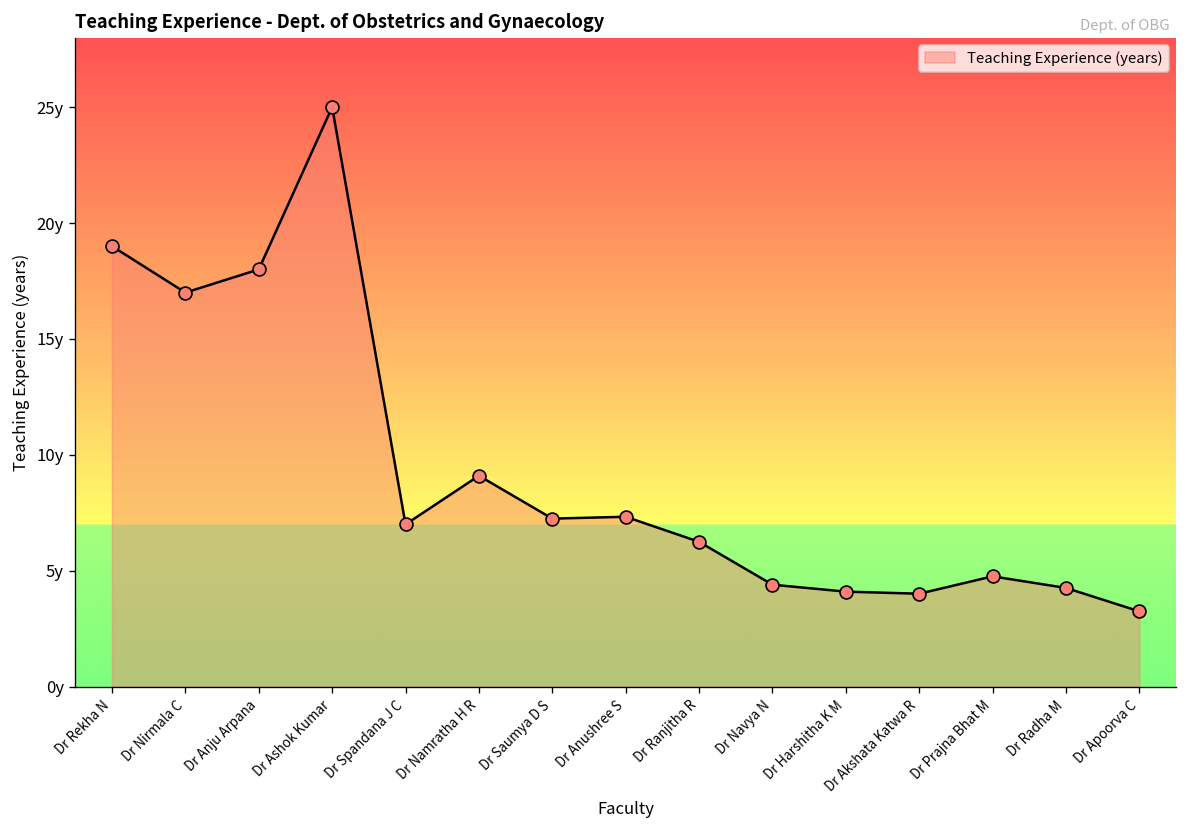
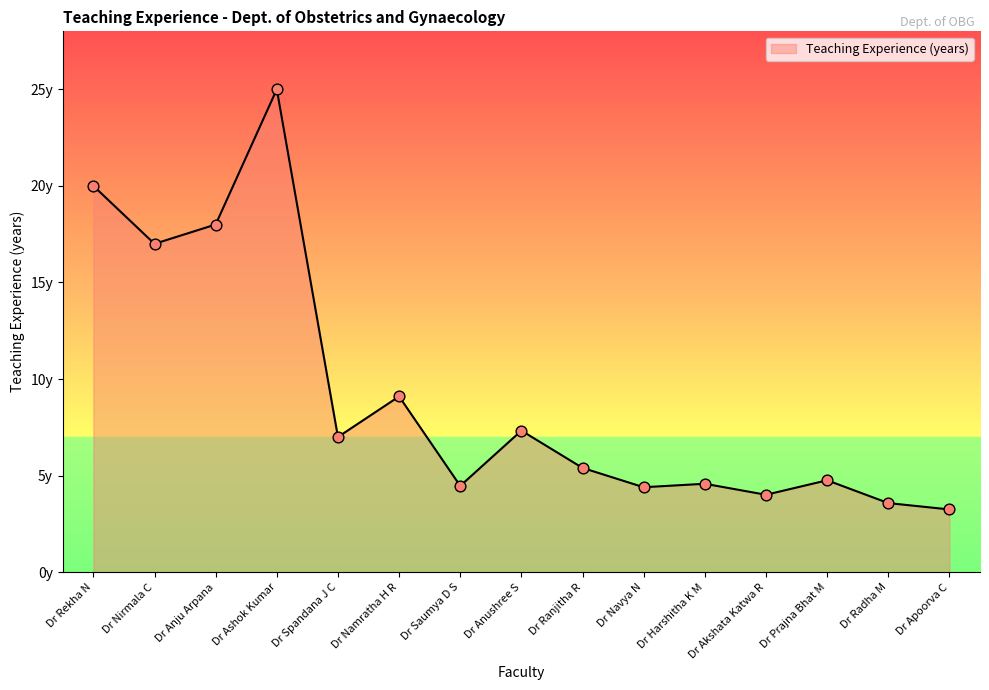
Dr Rekha N: 19y -> 20y
Dr Saumya D S: 7.3y -> 4.5y
Dr Ranjitha R: 6.3y -> 5.4y
Dr Harshitha K M: 4.1y -> 4.6y
Dr Radha M: 4.3y -> 3.6y
